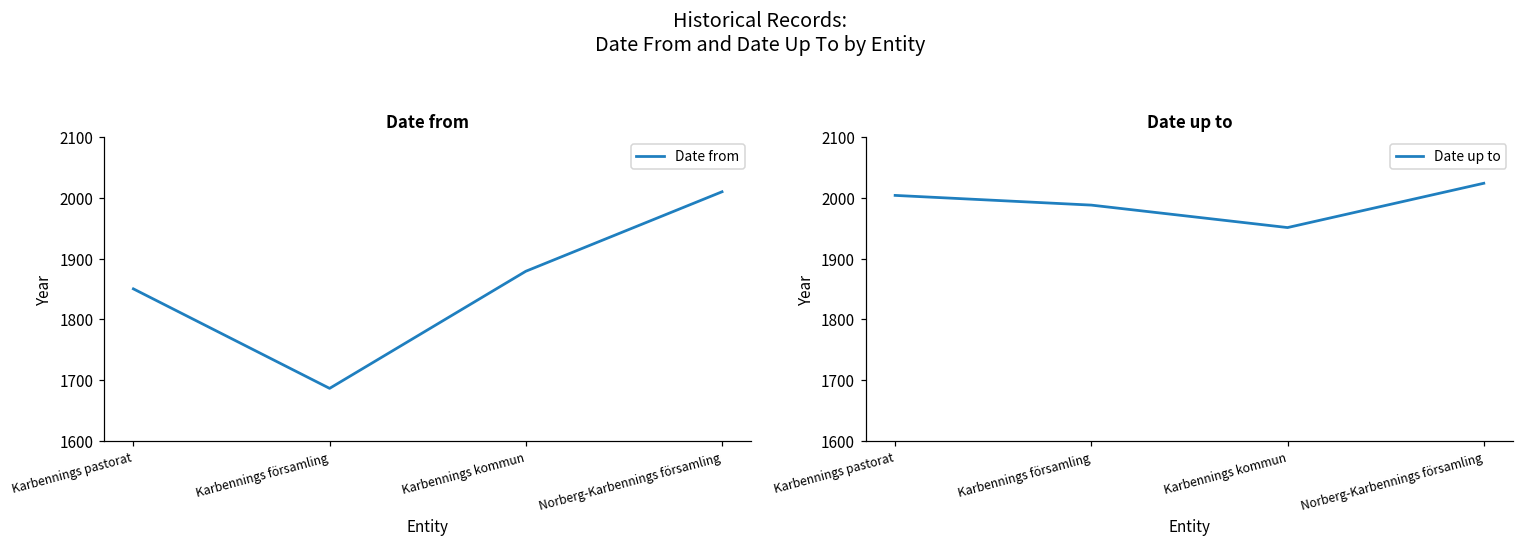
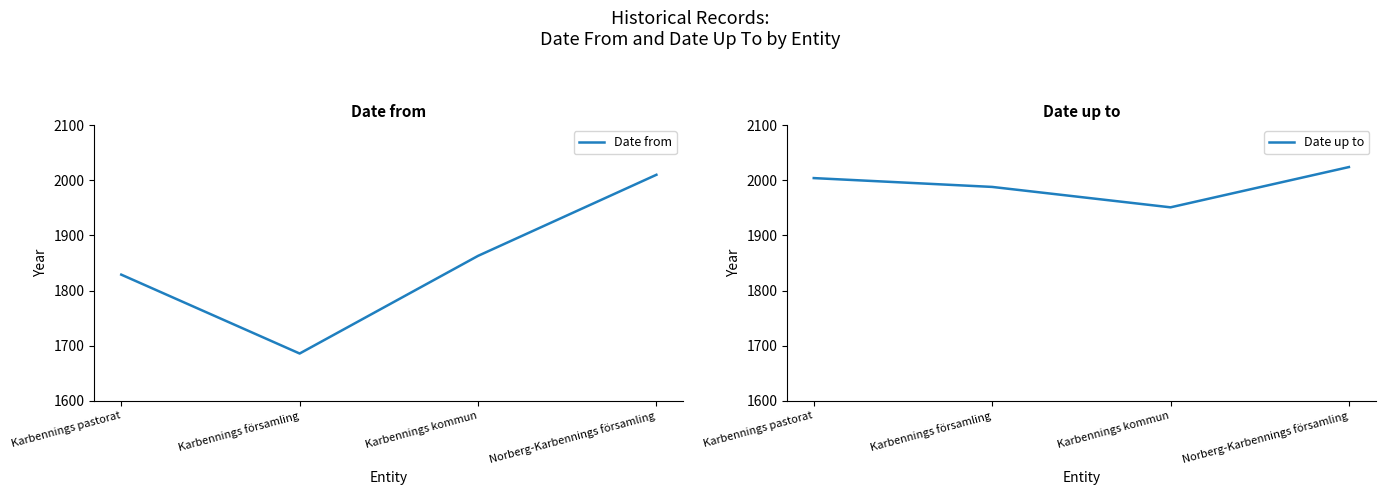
Date from, Karbennings pastorat: 1850 -> 1830
Date from, Karbennings kommun: 1880 -> 1860
